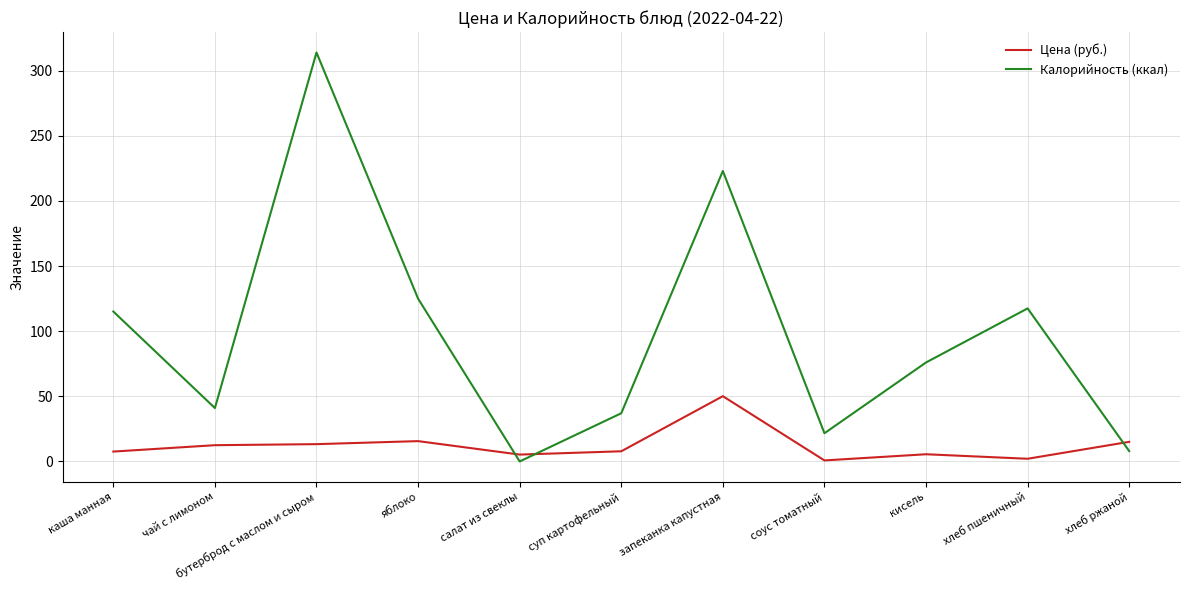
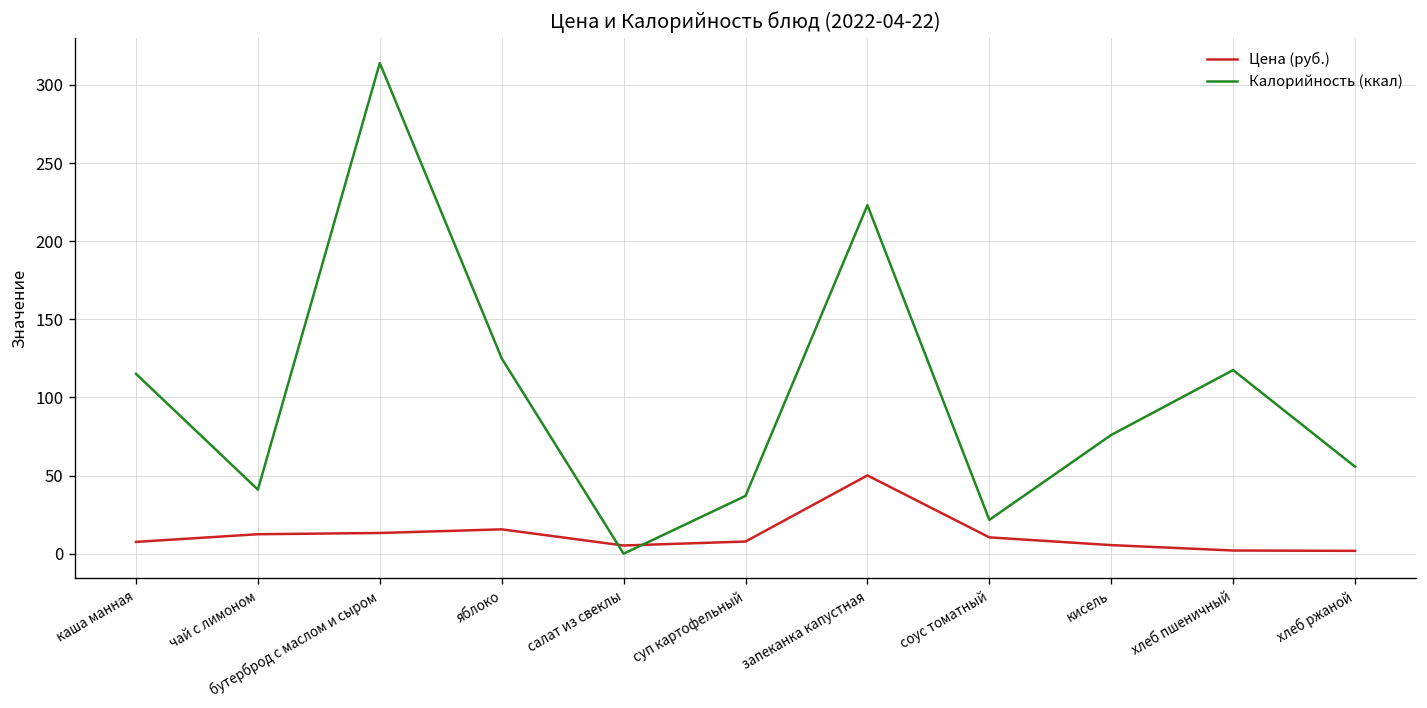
Цена (руб.), соус томатный: 1 -> 10
Цена (руб.), хлеб ржаной: 15 -> 2
Калорийность (ккал), хлеб ржаной: 8 -> 56
